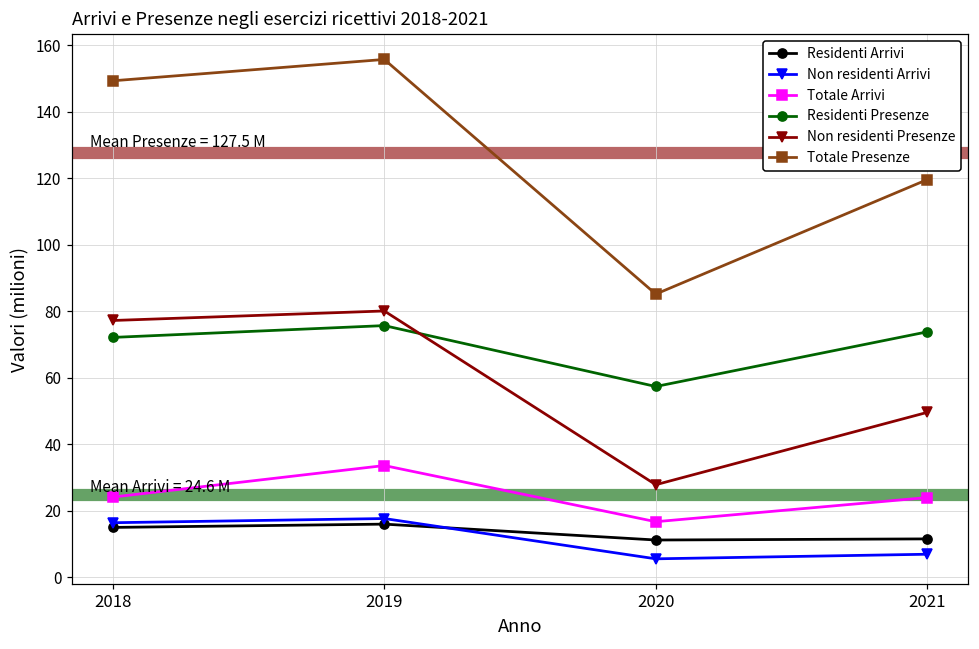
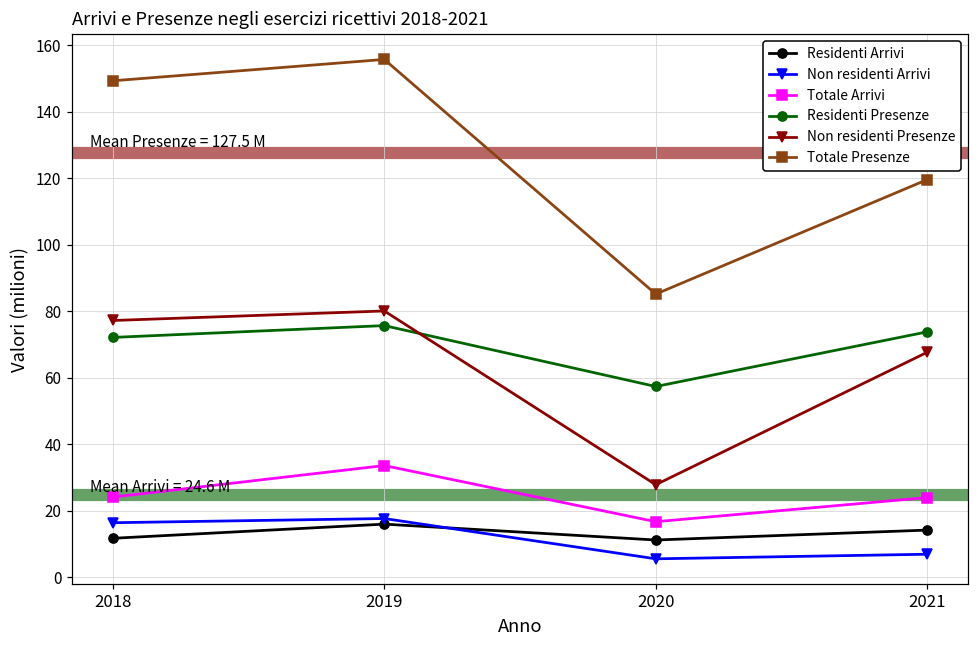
Residenti Arrivi, 2018: 15 -> 12
Residenti Arrivi, 2021: 12 -> 14
Non residenti Presenze, 2021: 50 -> 68
